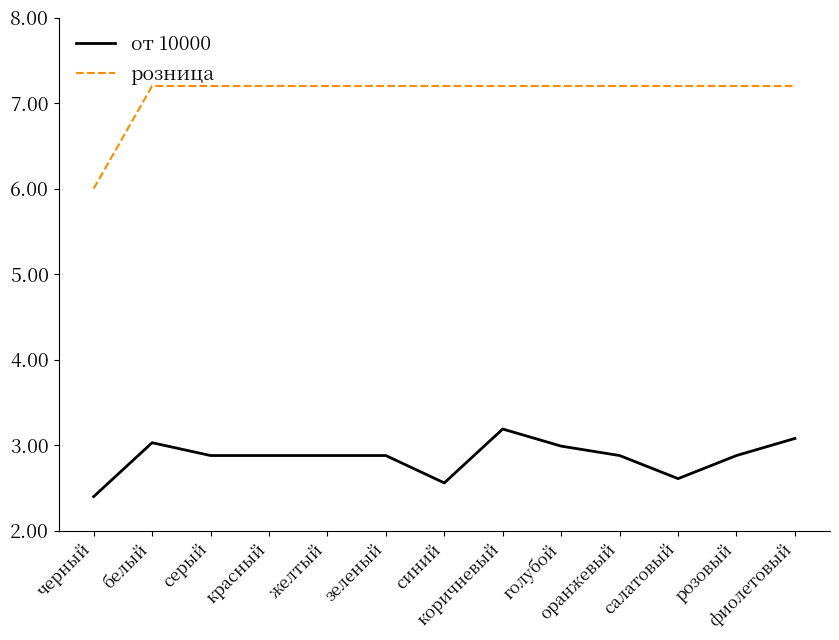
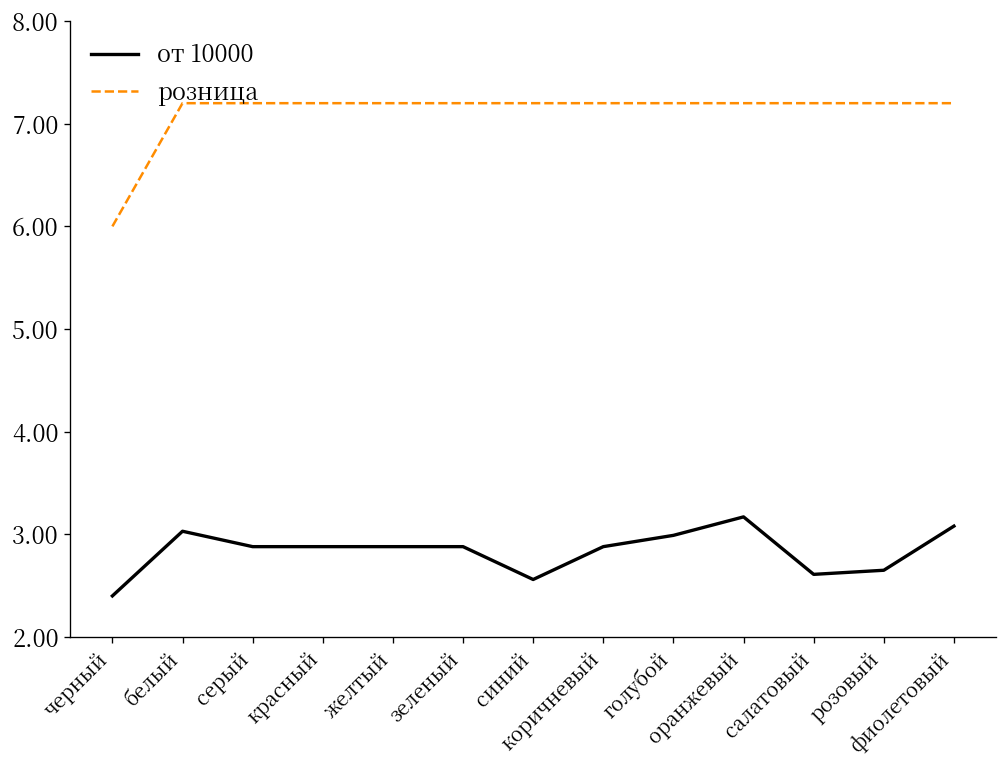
от 10000, коричневый: 3.2 -> 2.9
от 10000, оранжевый: 2.9 -> 3.2
от 10000, розовый: 2.9 -> 2.7
